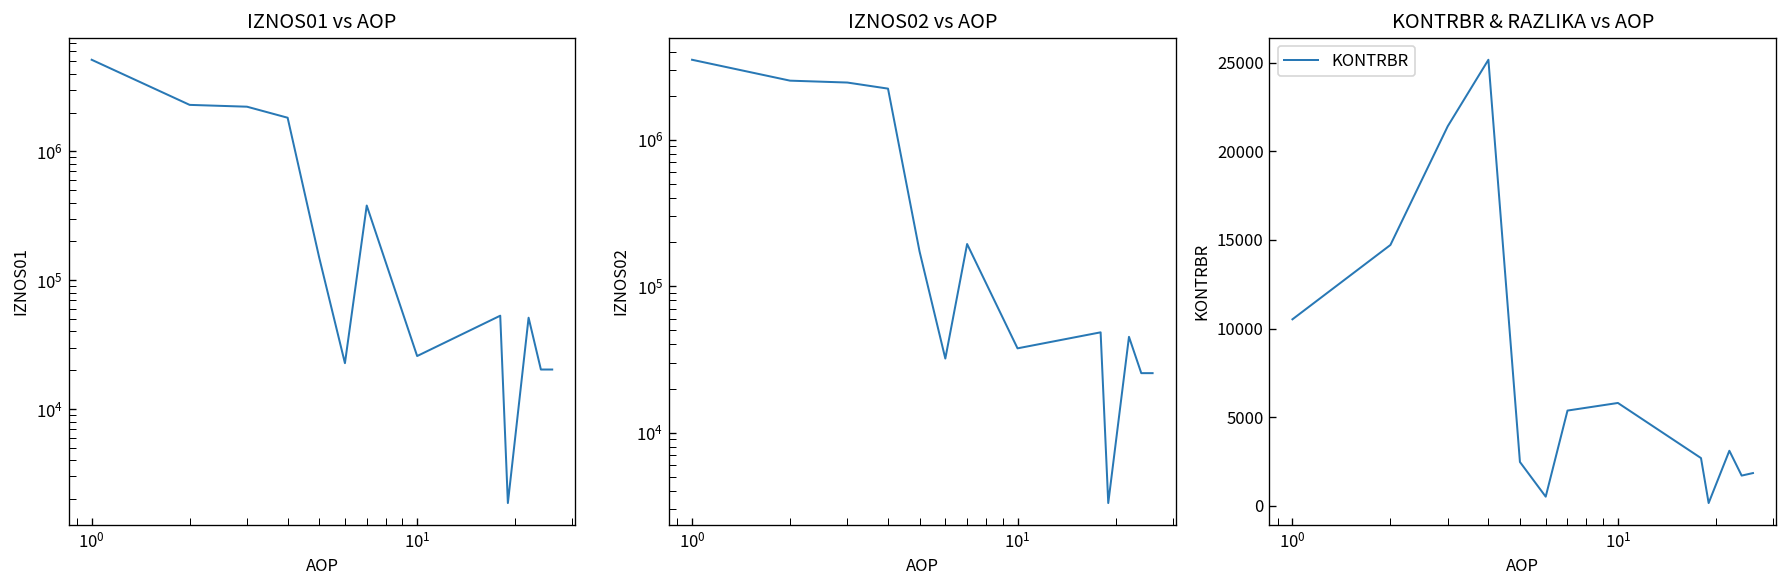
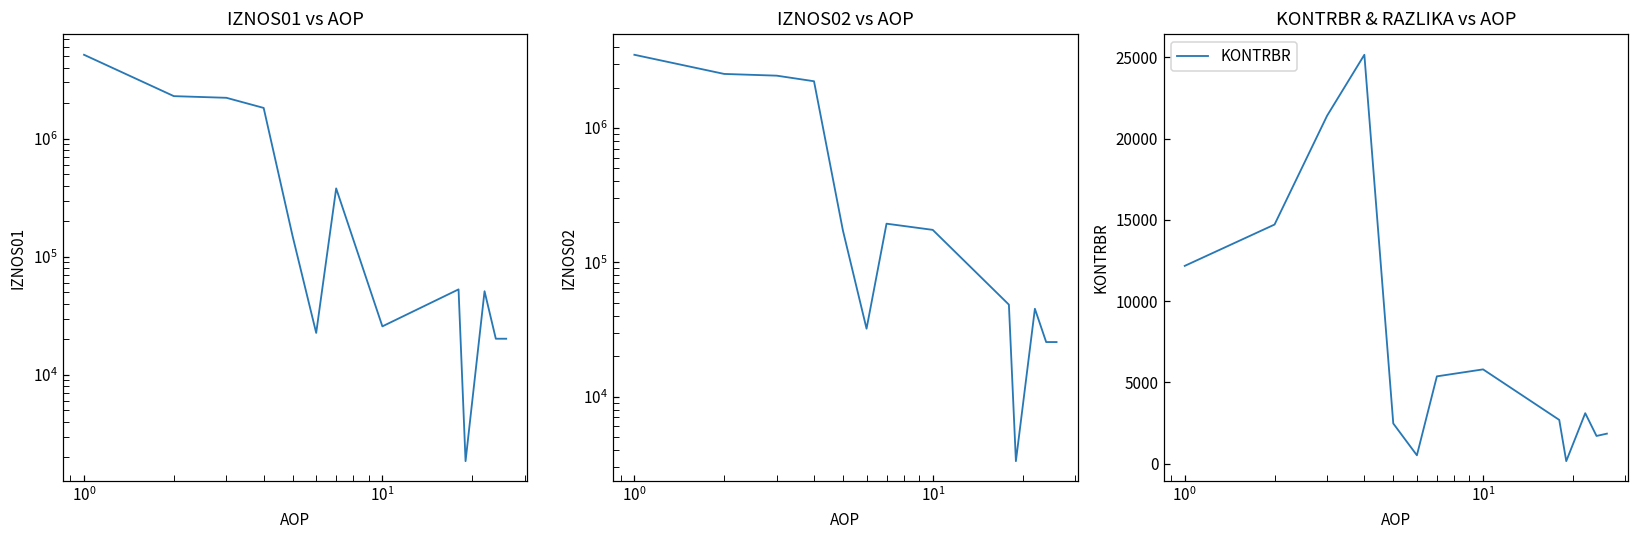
IZNOS02 vs AOP, 10^1: 38000 -> 170000
KONTRBR & RAZLIKA vs AOP, 10^0: 10500 -> 12200
